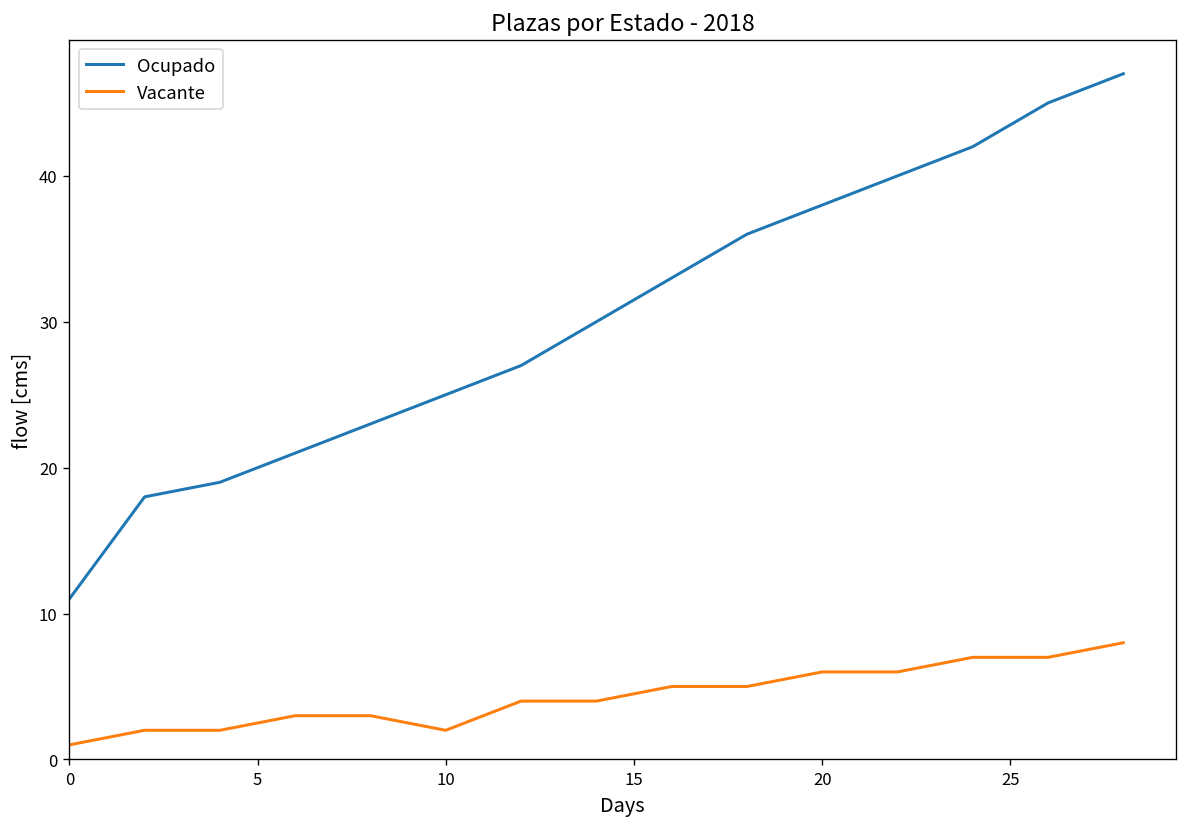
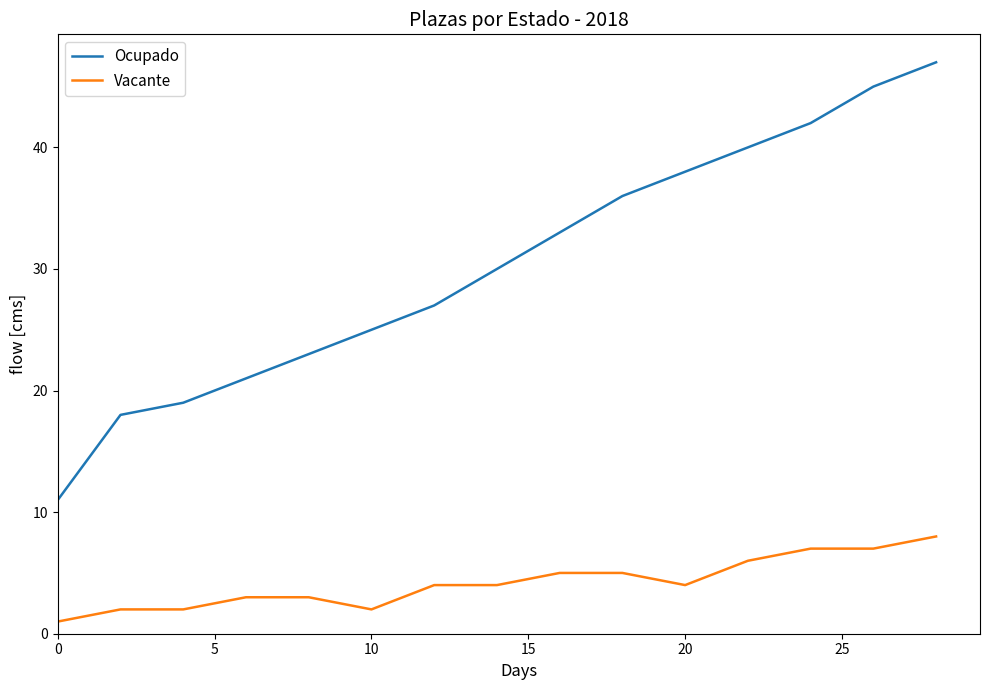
Vacante, 20: 6 -> 4
